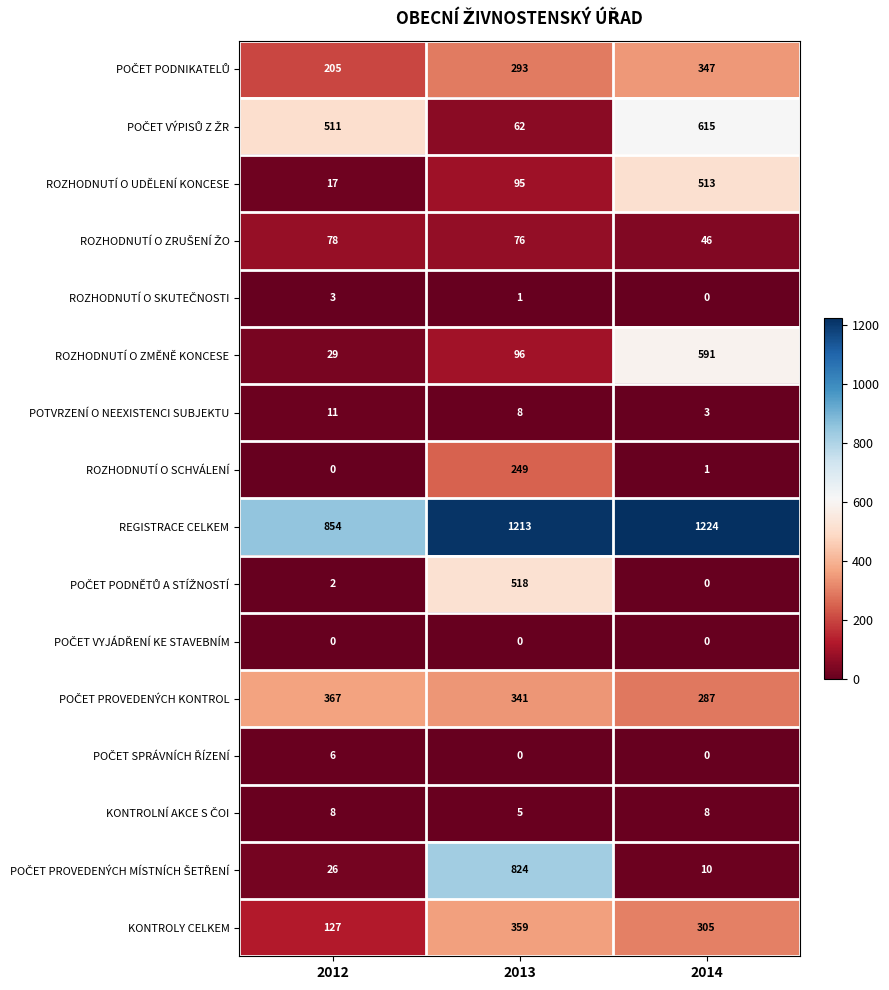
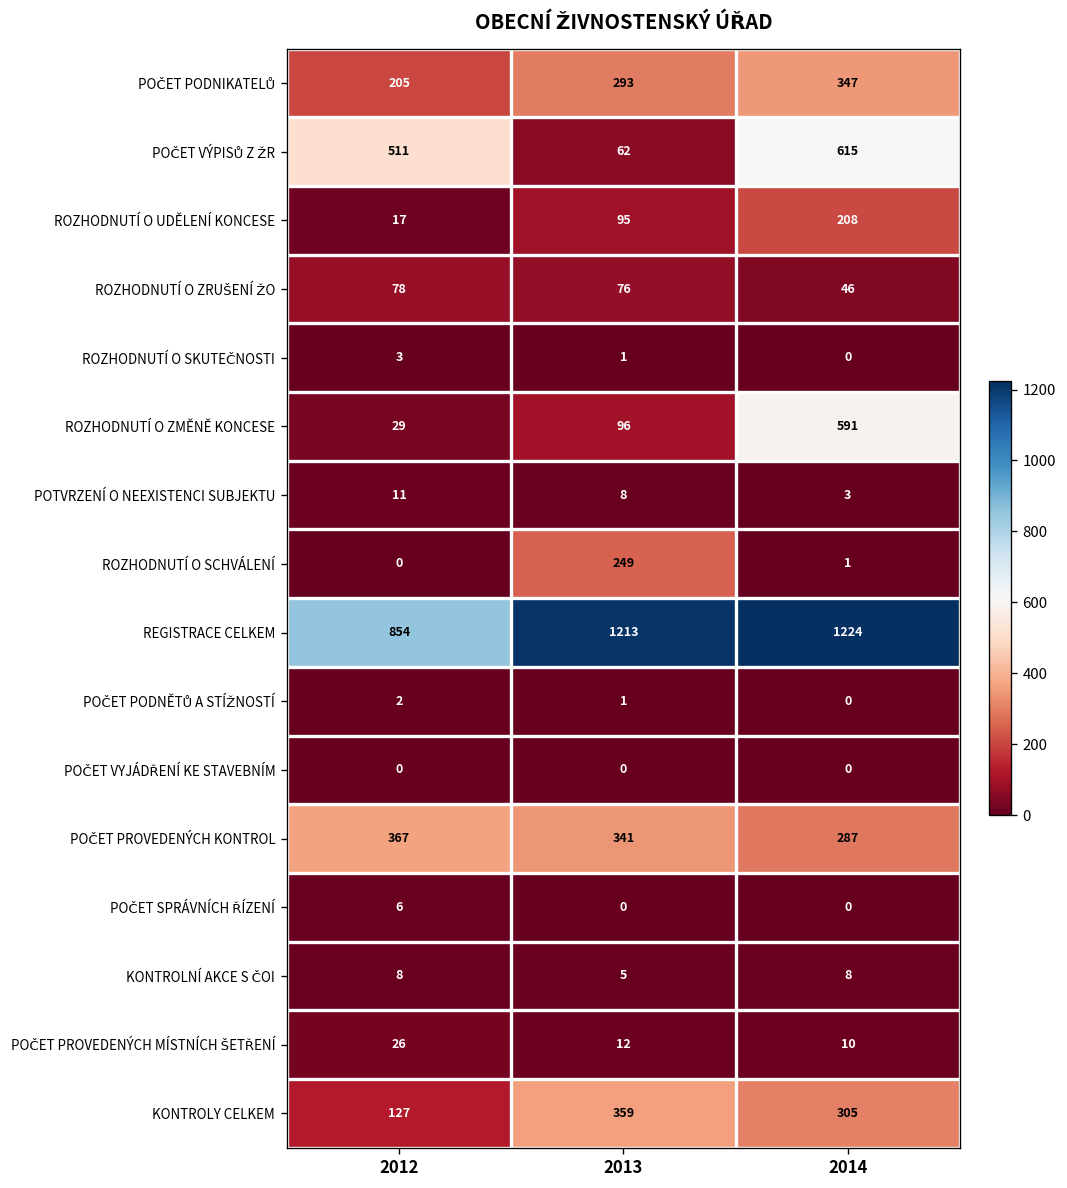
ROZHODNUTÍ O UDĚLENÍ KONCESE, 2014: 513 -> 208
POČET PODNĚTŮ A STÍŽNOSTÍ, 2013: 518 -> 1
POČET PROVEDENÝCH MÍSTNÍCH ŠETŘENÍ, 2013: 824 -> 12
